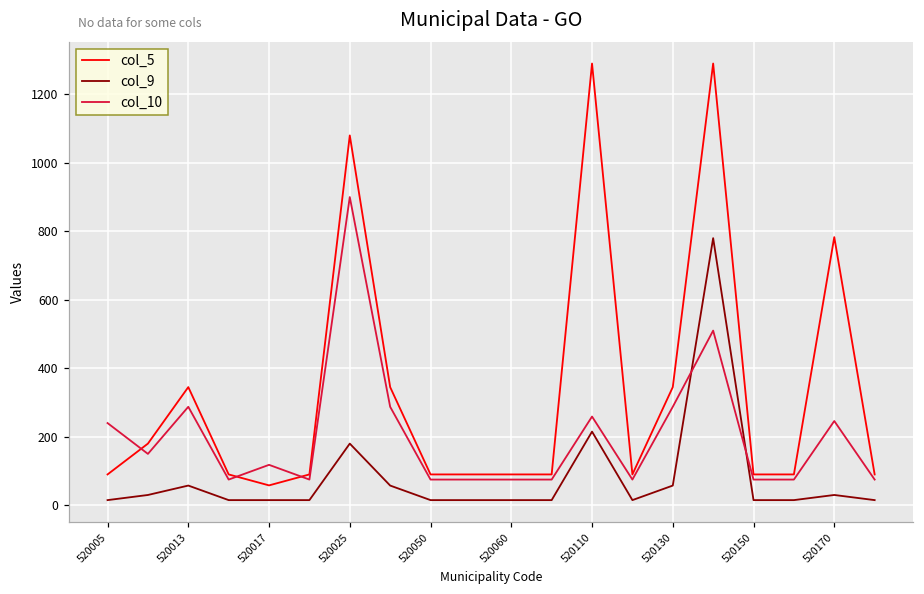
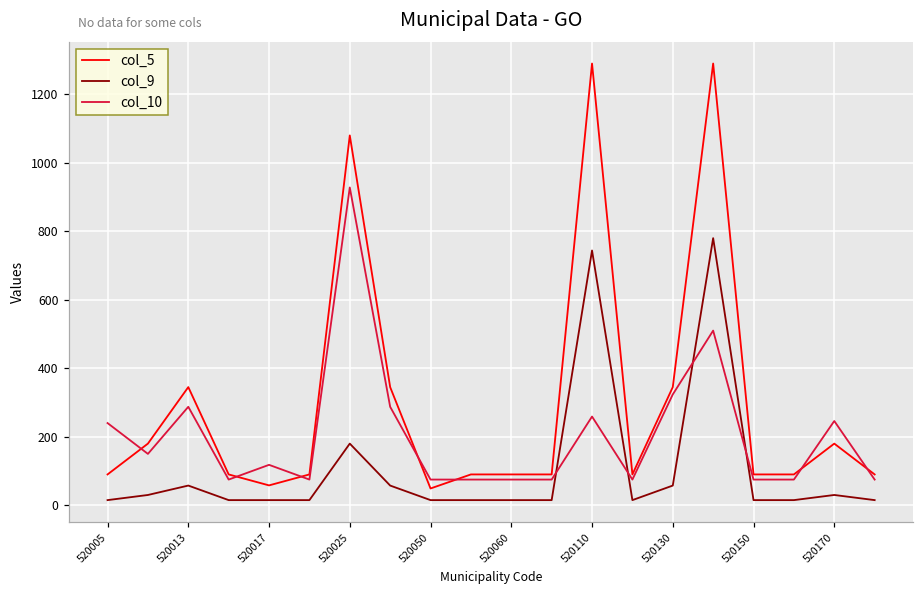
col_10, 520025: 900 -> 930
col_5, 520050: 90 -> 50
col_9, 520110: 220 -> 740
col_10, 520130: 290 -> 320
col_5, 520170: 780 -> 180
